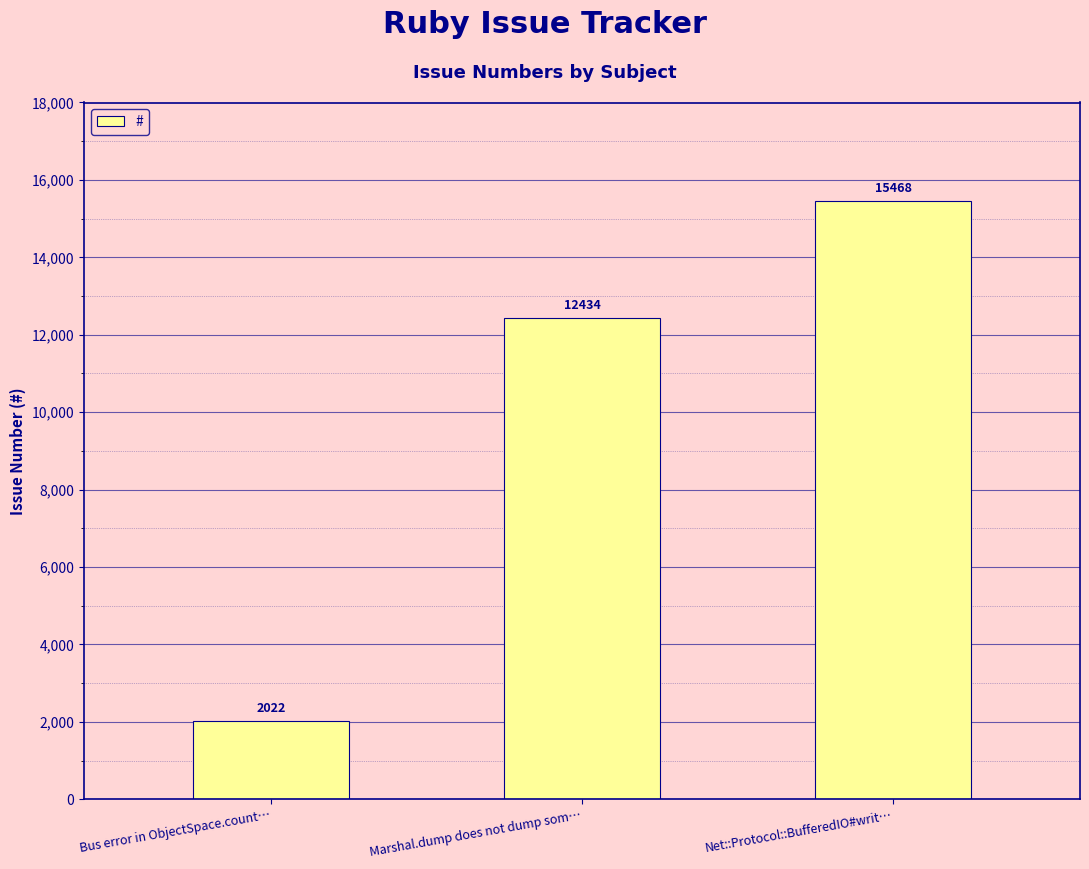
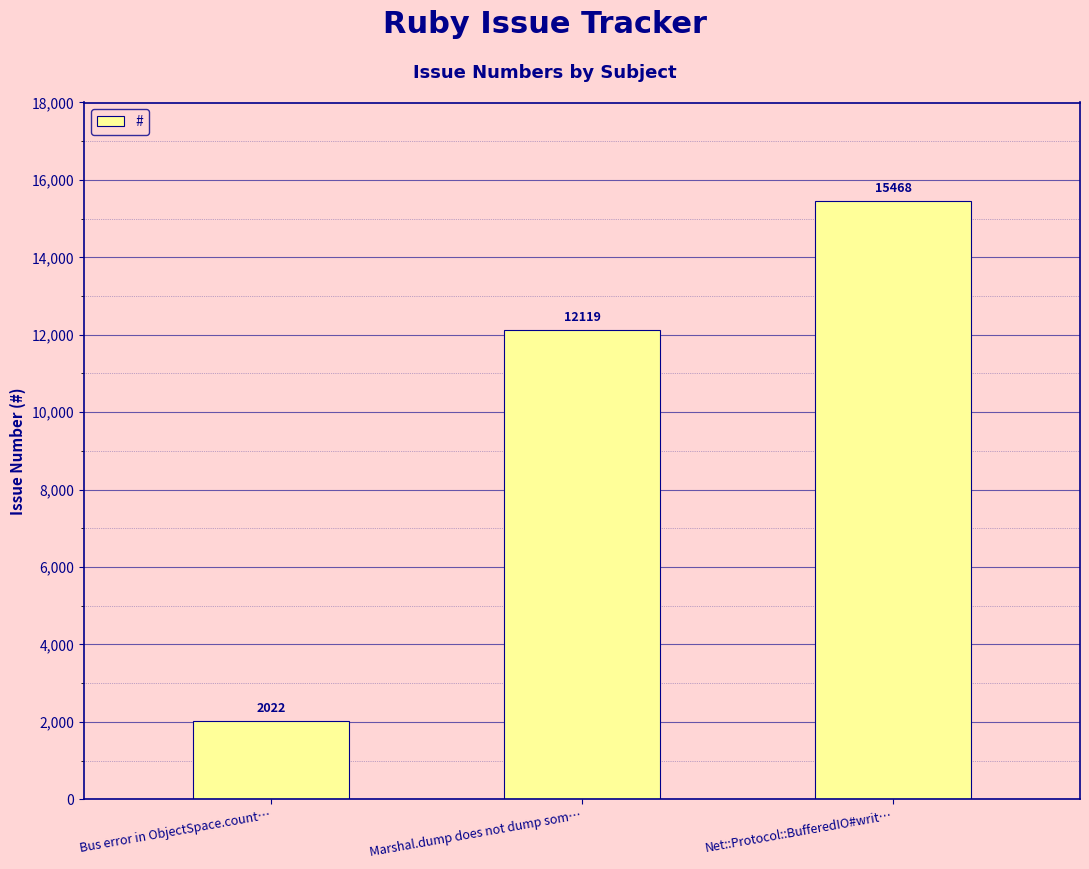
Marshal.dump does not dump som…: 12434 -> 12119
